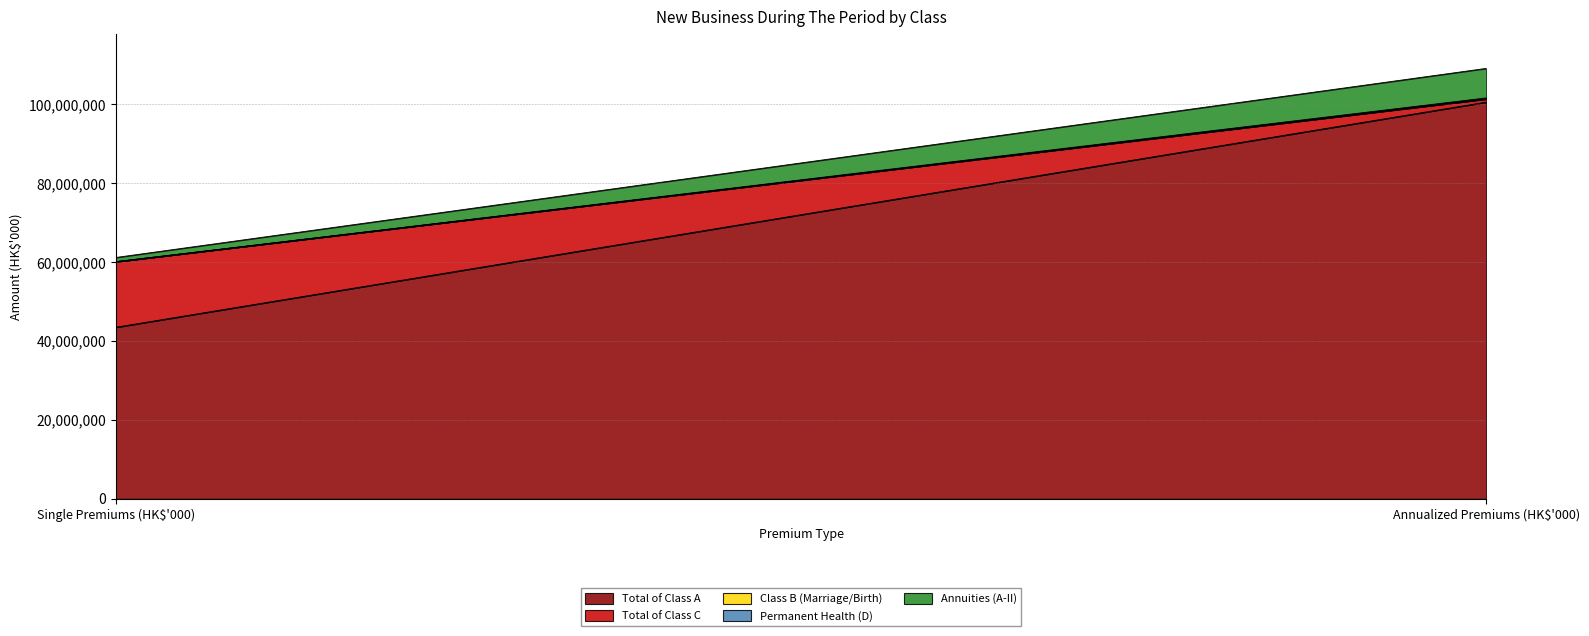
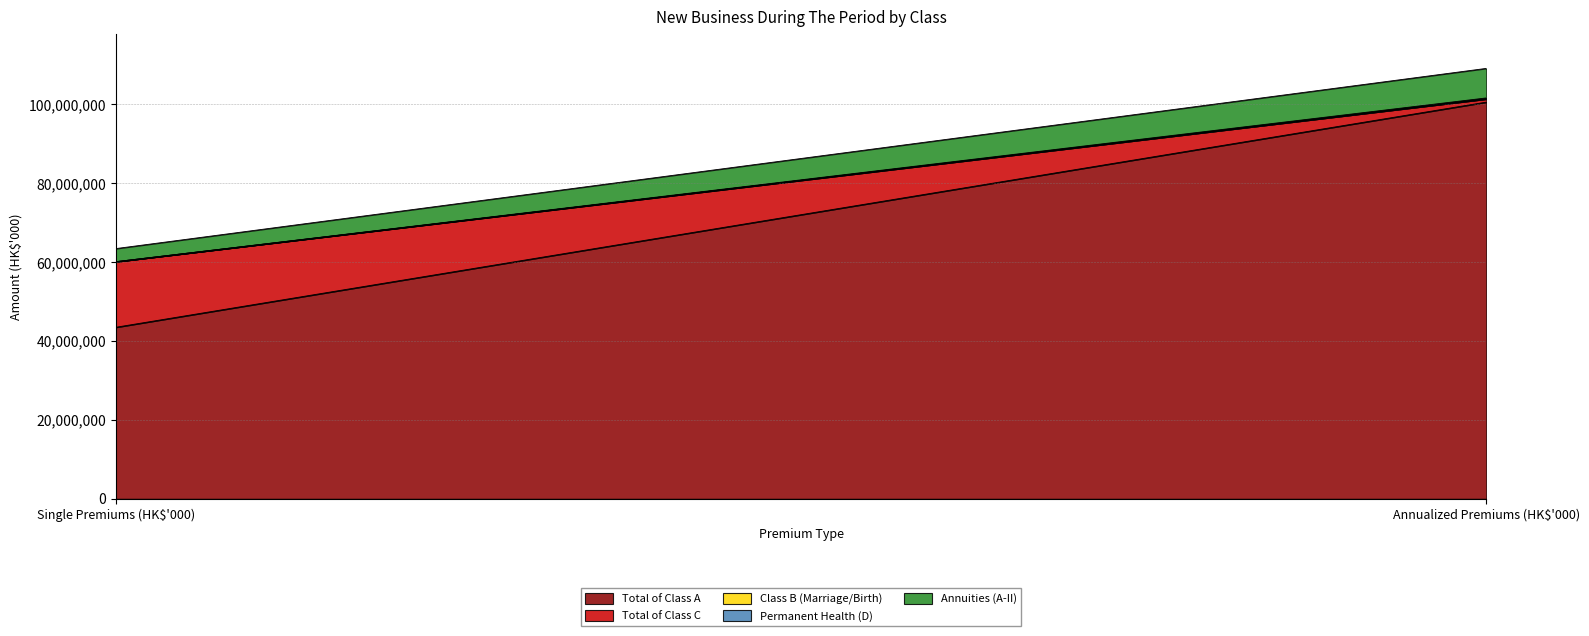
Annuities (A-II), Single Premiums (HK$'000): 1,000,000 -> 3,000,000
